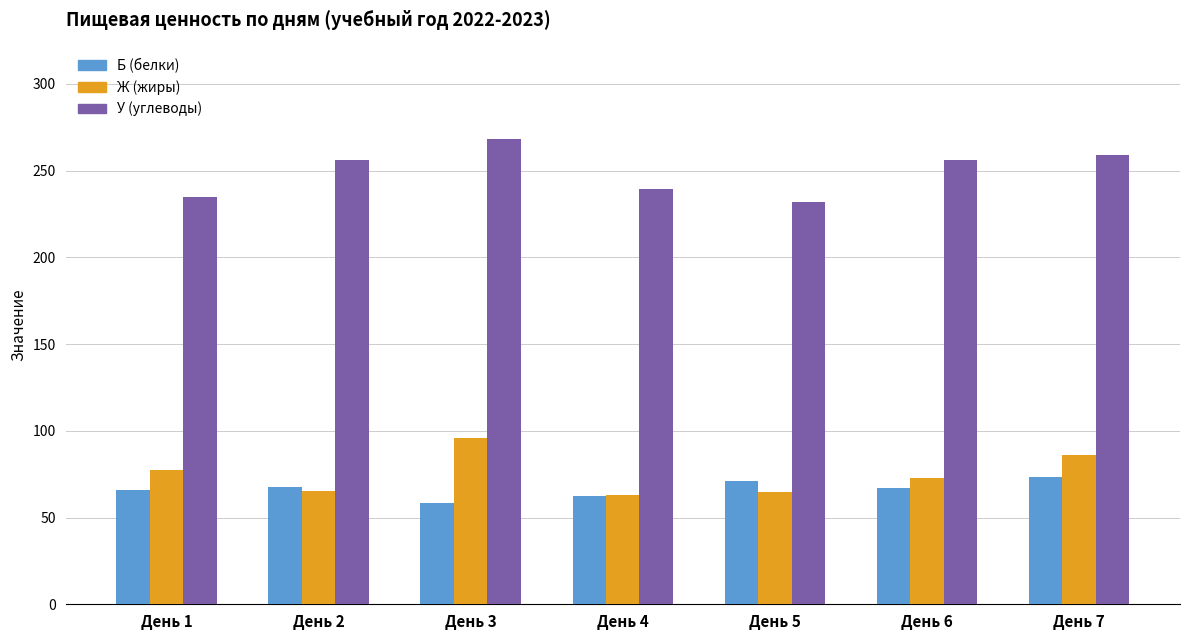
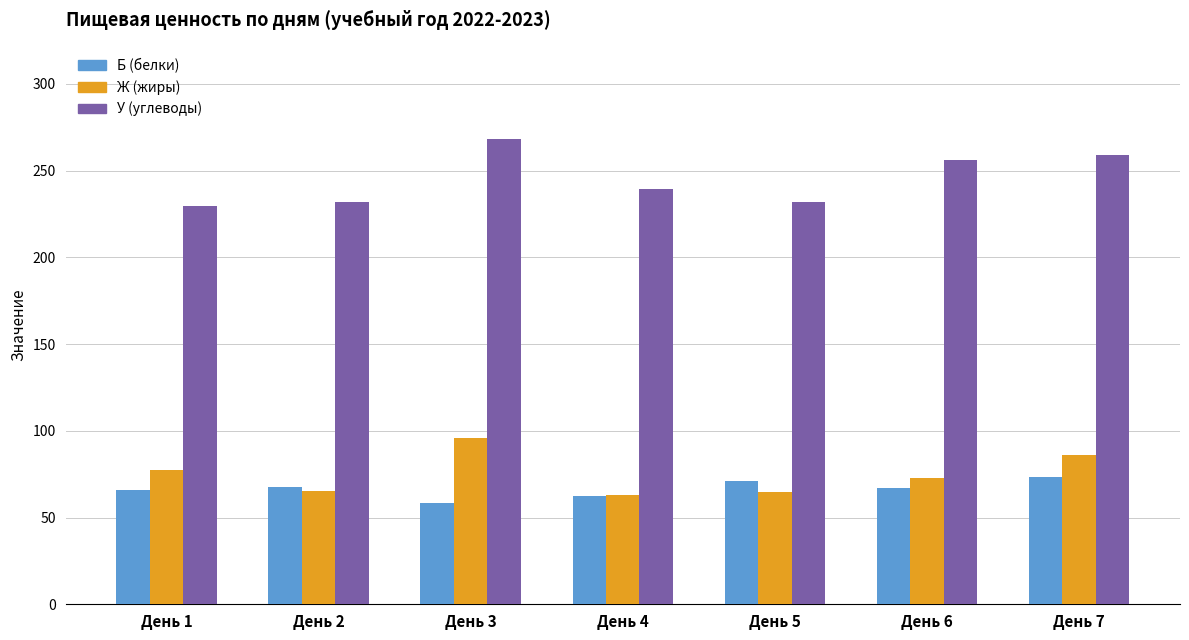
У (углеводы), День 1: 235 -> 230
У (углеводы), День 2: 256 -> 232
